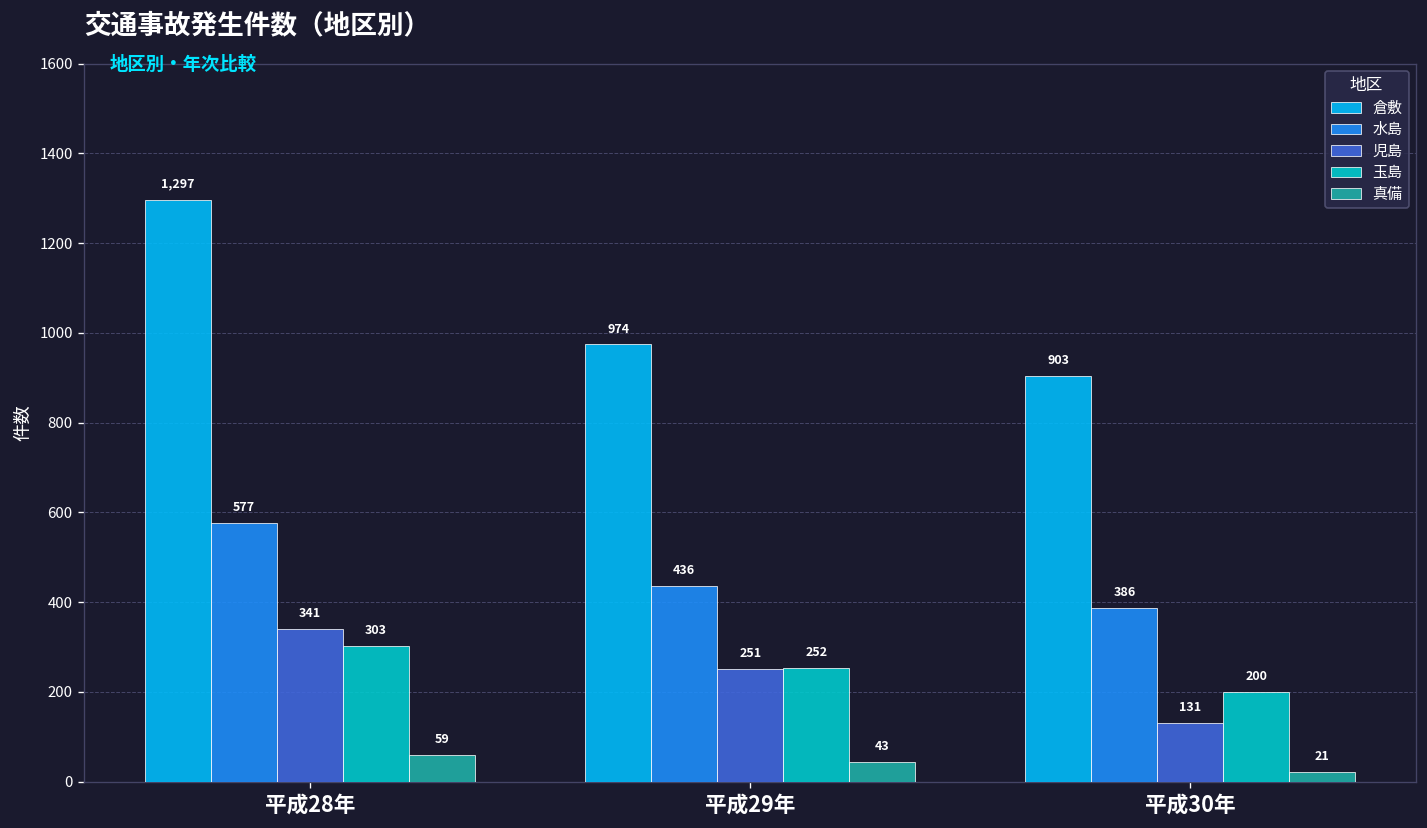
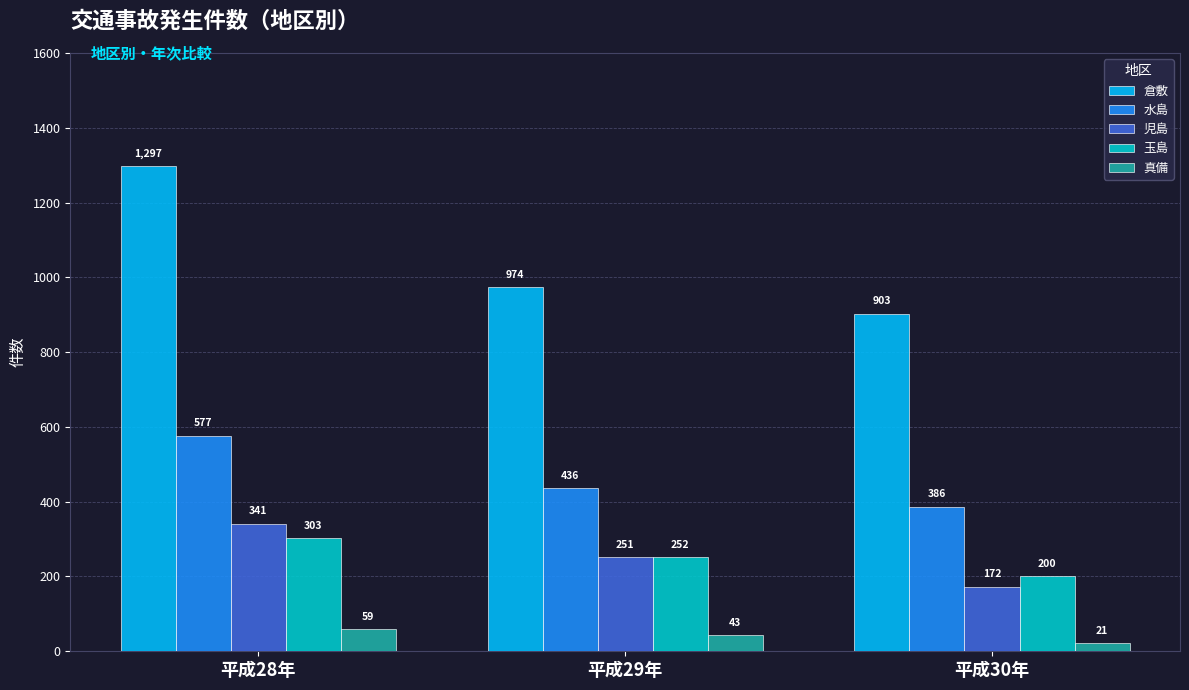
児島, 平成30年: 131 -> 172
